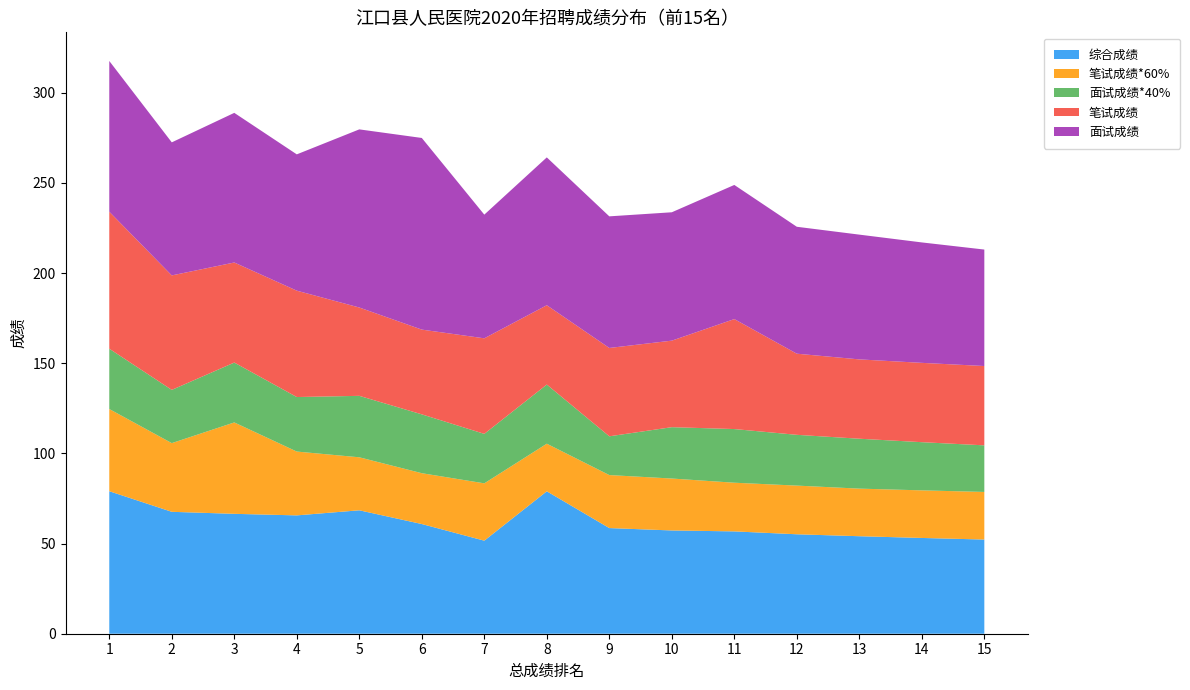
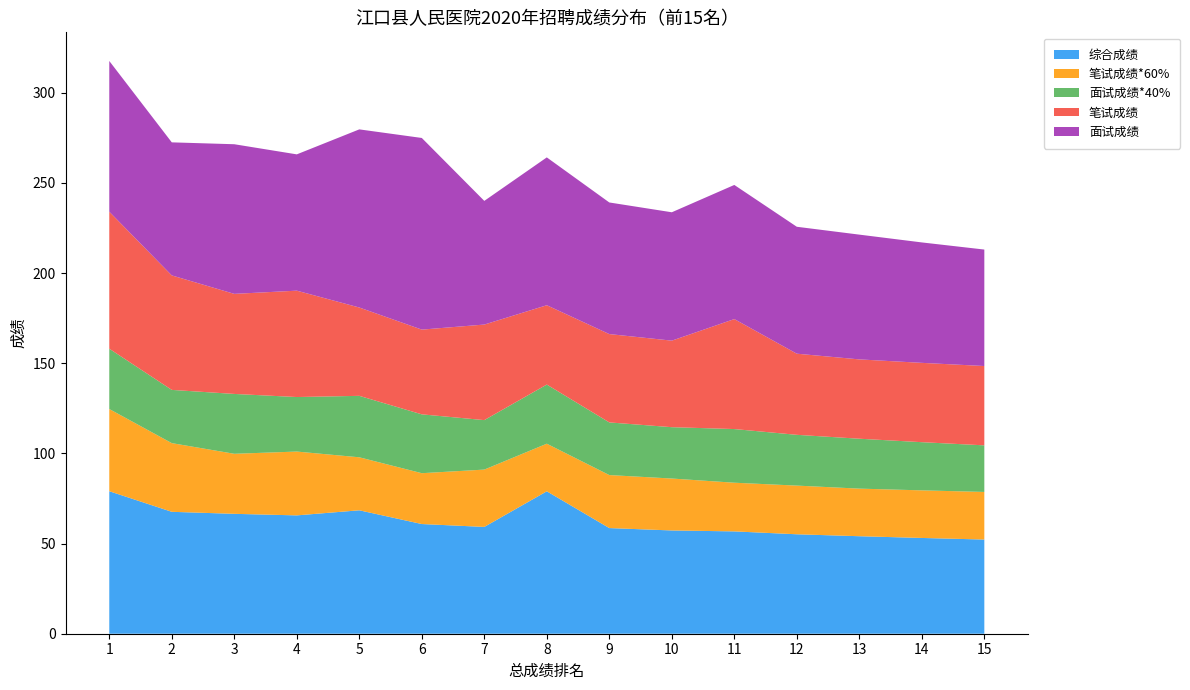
笔试成绩*60%, 3: 51 -> 33
综合成绩, 7: 52 -> 59
面试成绩*40%, 9: 22 -> 29
